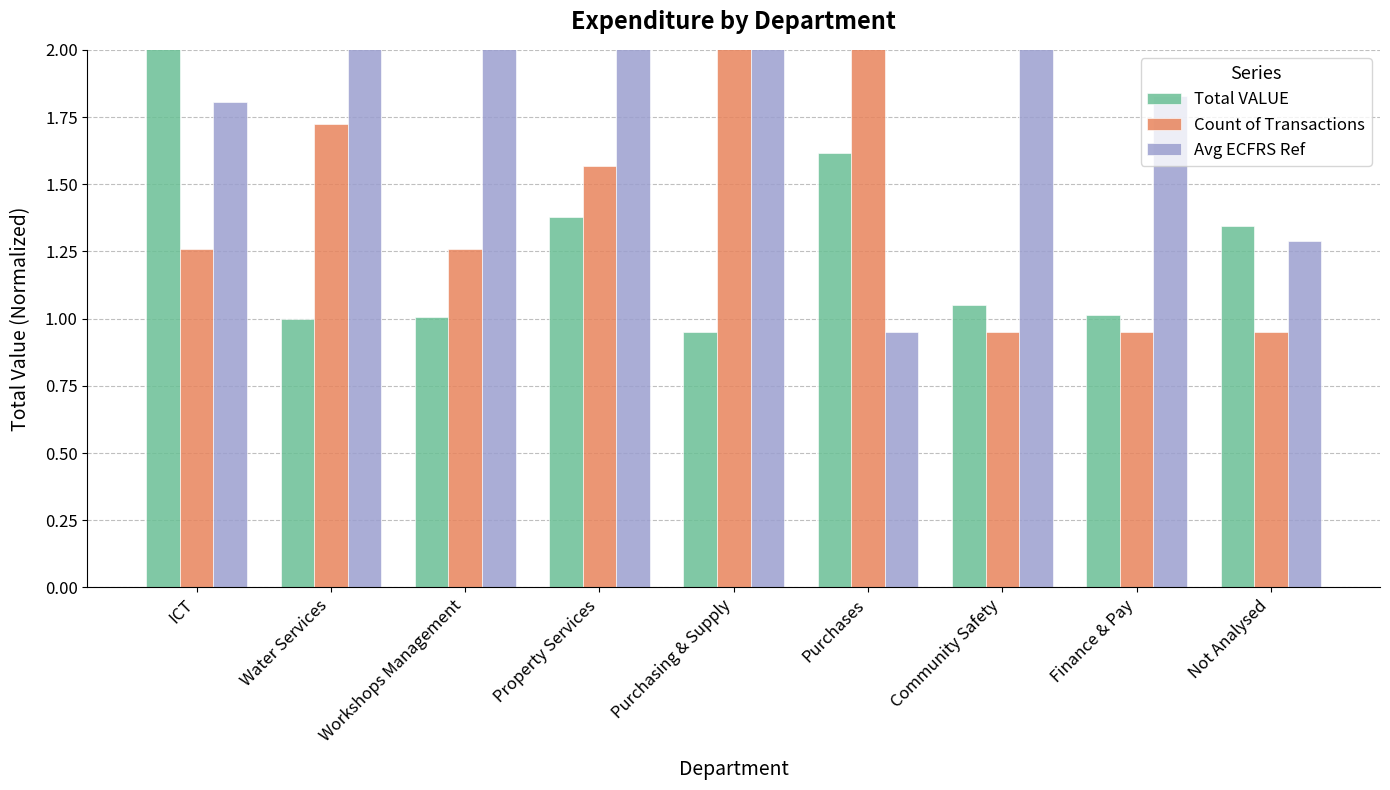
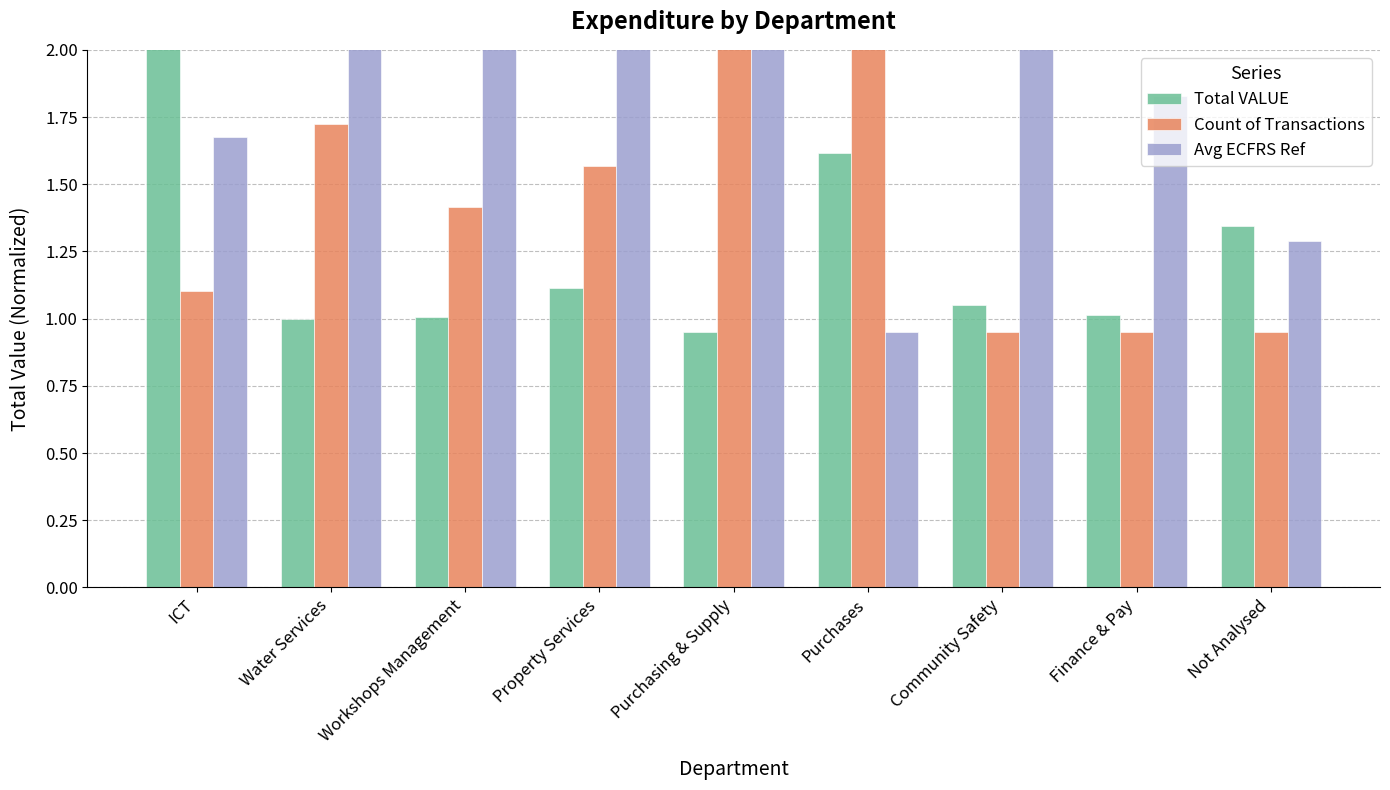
Count of Transactions, ICT: 1.26 -> 1.10
Avg ECFRS Ref, ICT: 1.81 -> 1.68
Count of Transactions, Workshops Management: 1.26 -> 1.41
Total VALUE, Property Services: 1.38 -> 1.12
